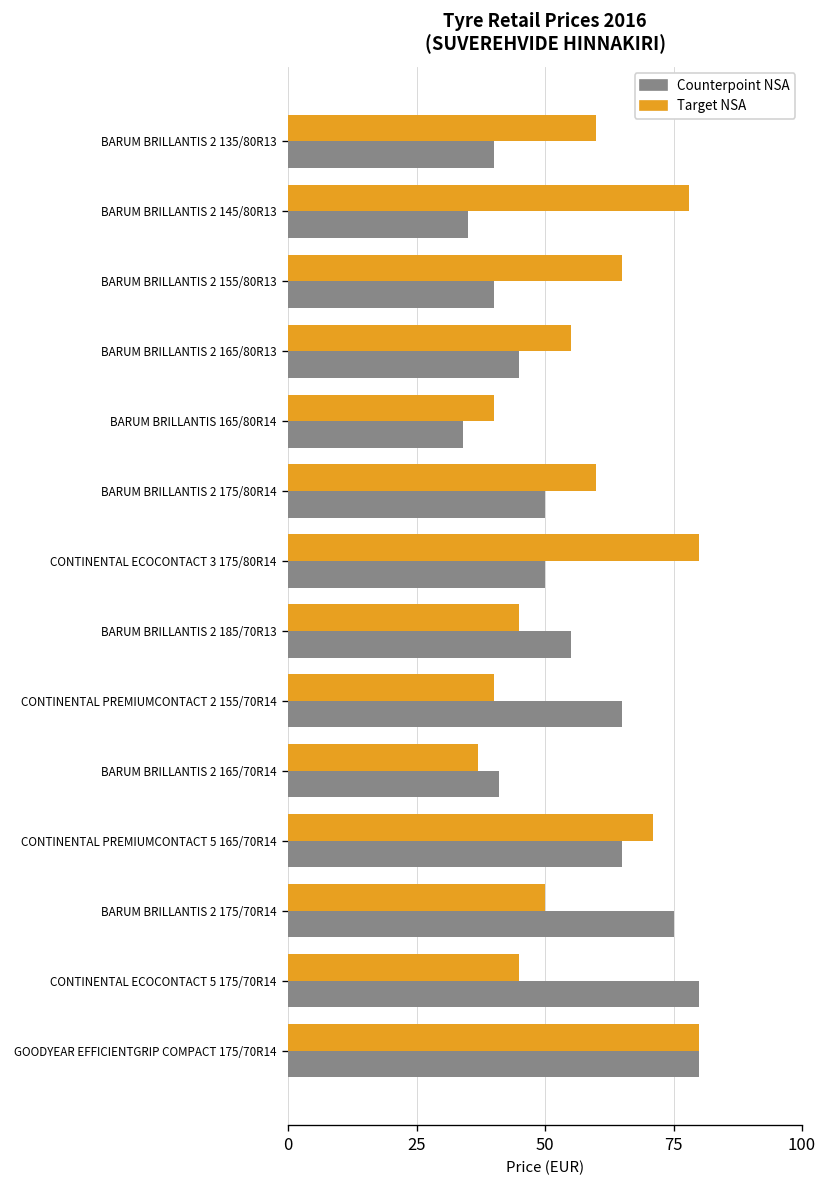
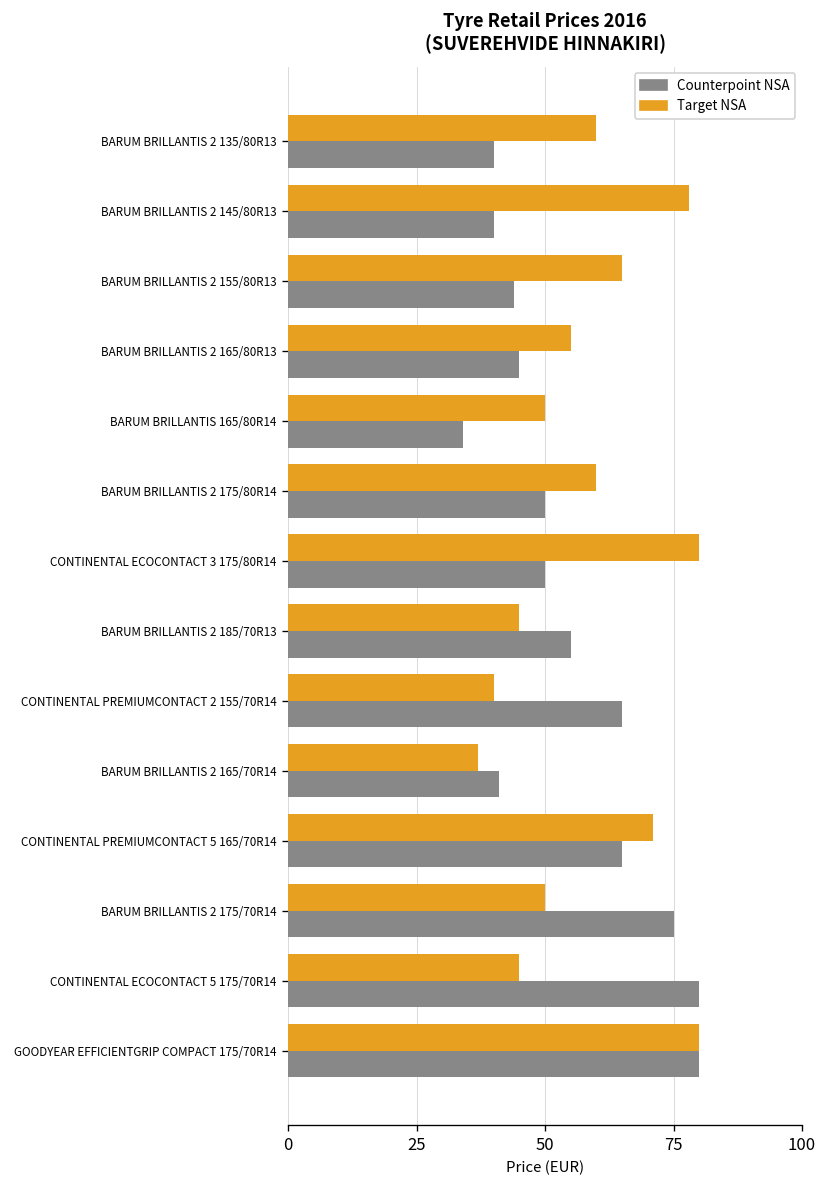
Counterpoint NSA, BARUM BRILLANTIS 2 145/80R13: 35 -> 40
Counterpoint NSA, BARUM BRILLANTIS 2 155/80R13: 40 -> 44
Target NSA, BARUM BRILLANTIS 165/80R14: 40 -> 50
